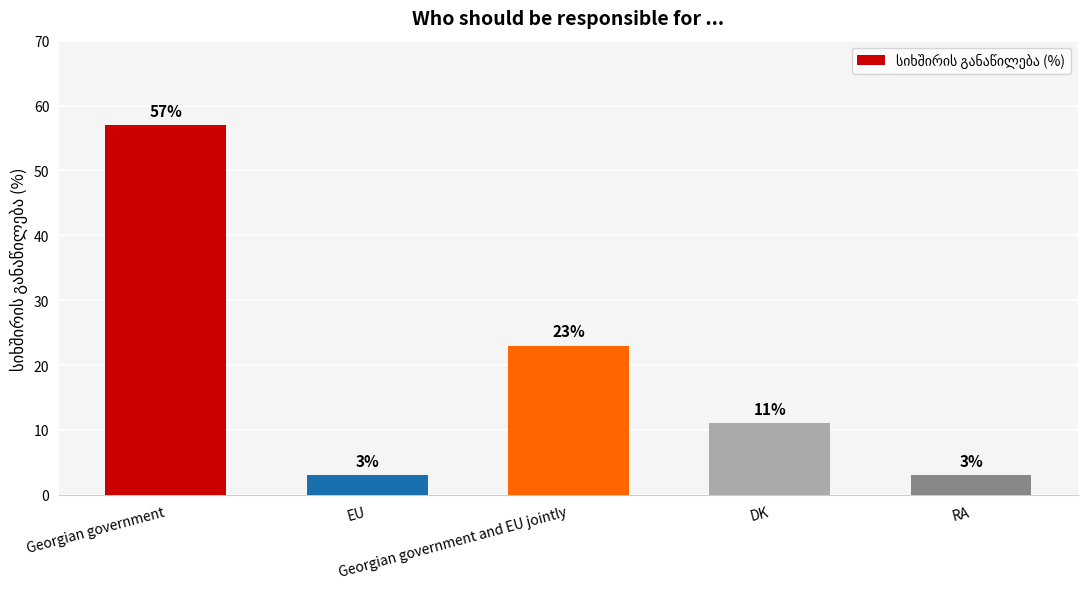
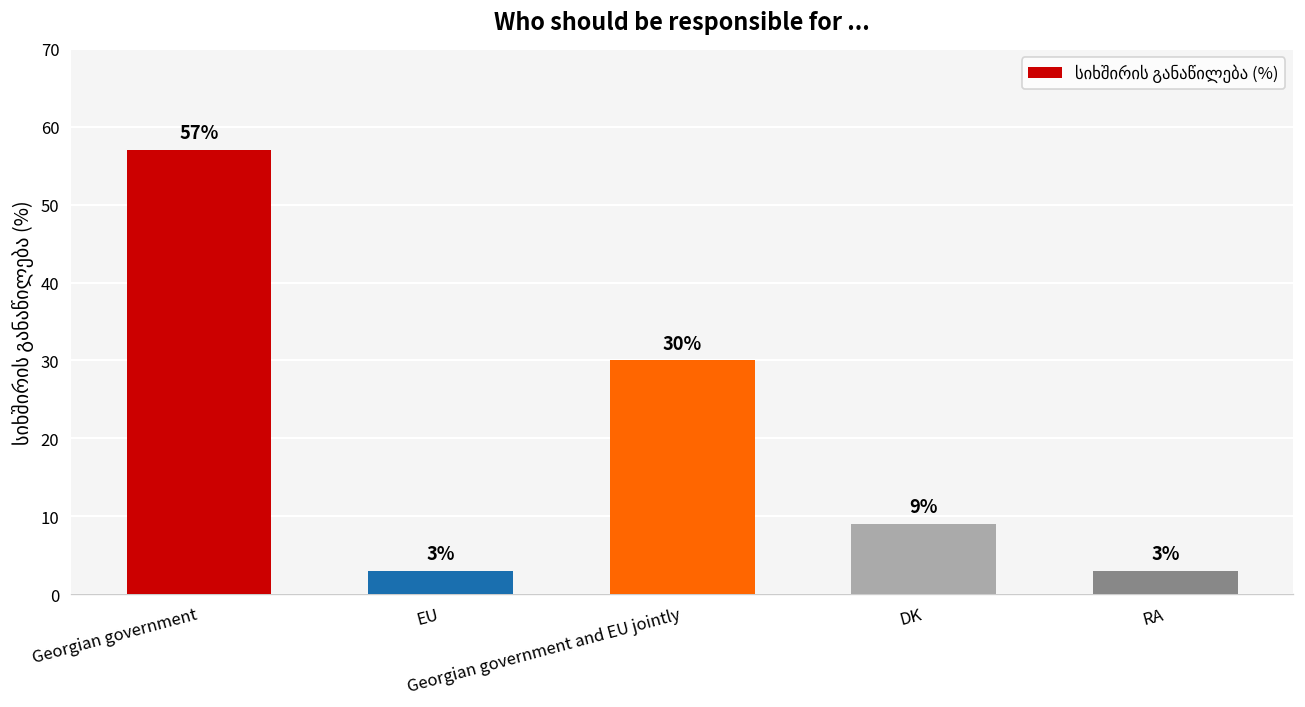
Georgian government and EU jointly: 23% -> 30%
DK: 11% -> 9%
